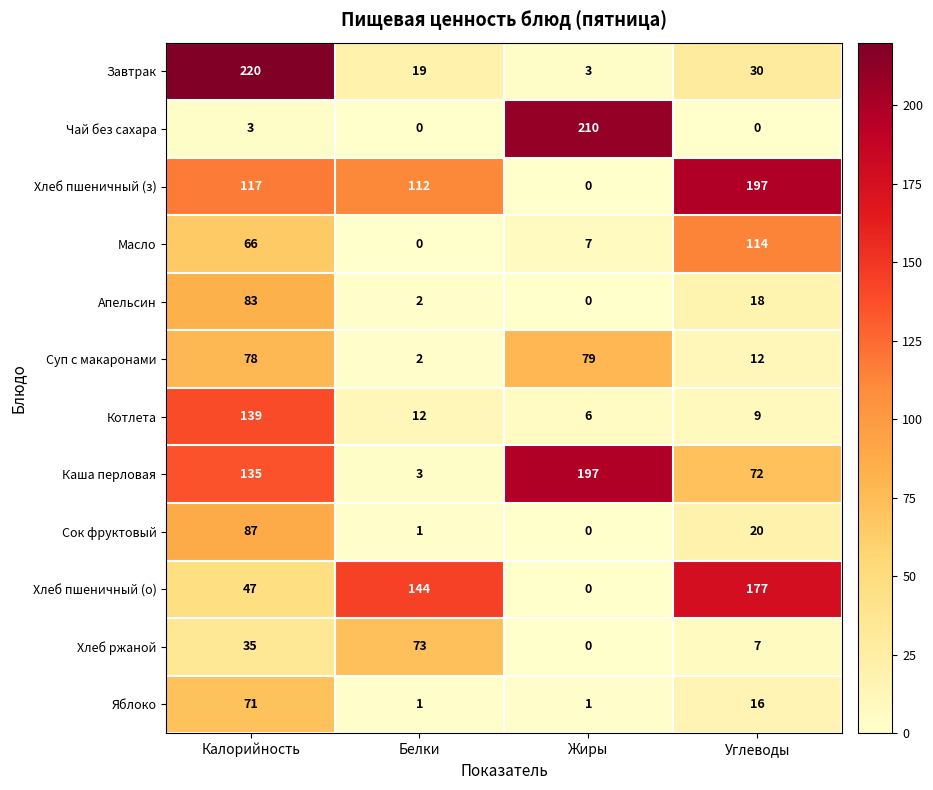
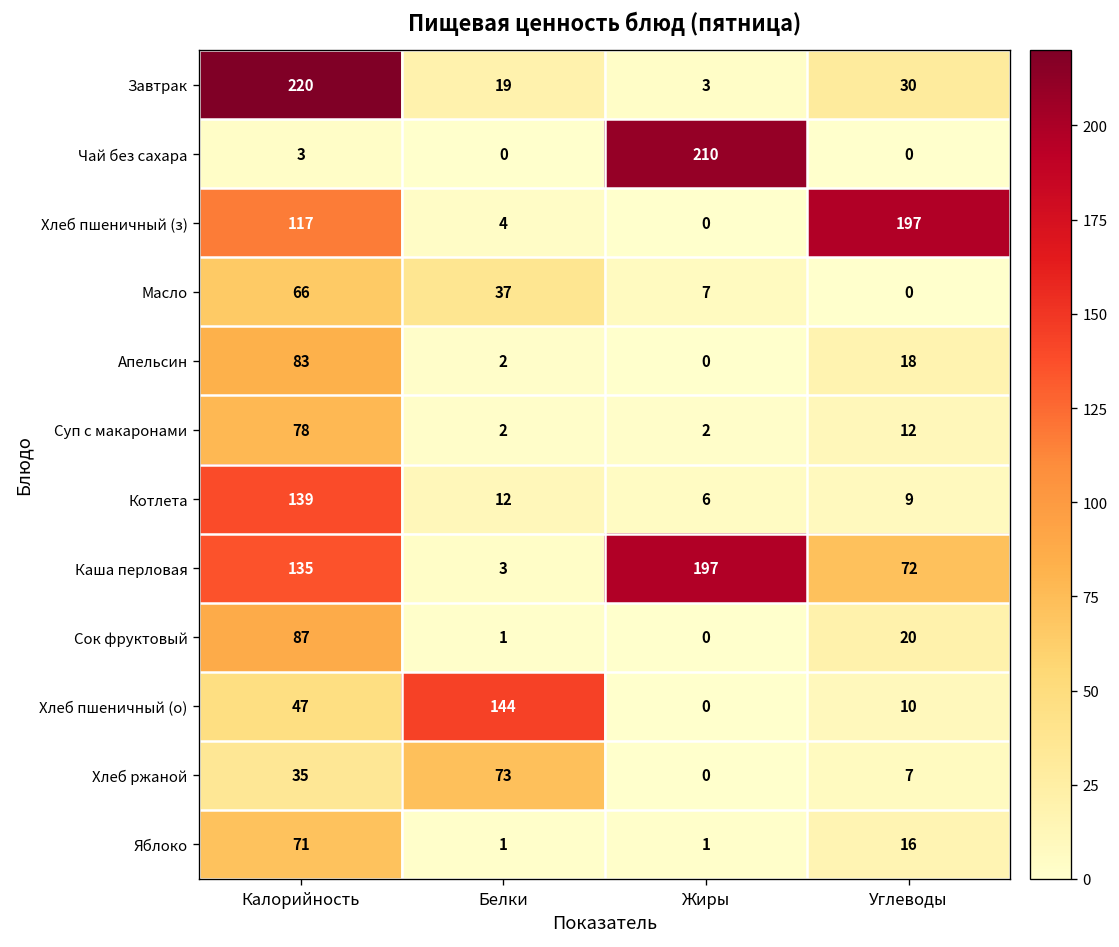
Хлеб пшеничный (з), Белки: 112 -> 4
Масло, Белки: 0 -> 37
Масло, Углеводы: 114 -> 0
Суп с макаронами, Жиры: 79 -> 2
Хлеб пшеничный (о), Углеводы: 177 -> 10
